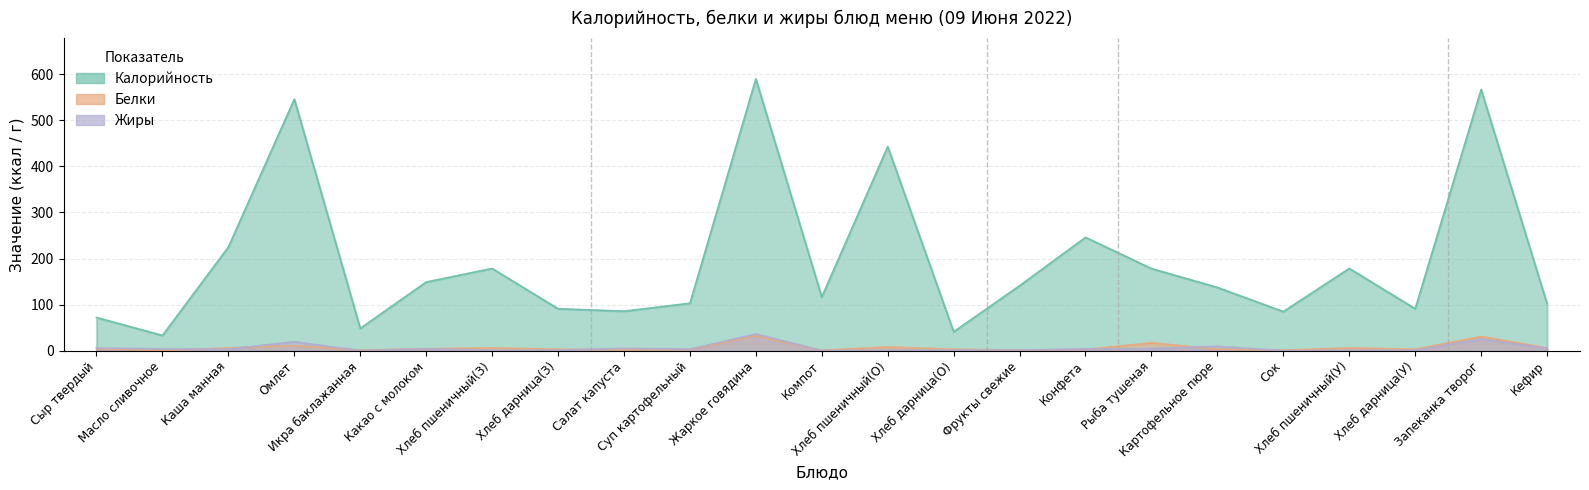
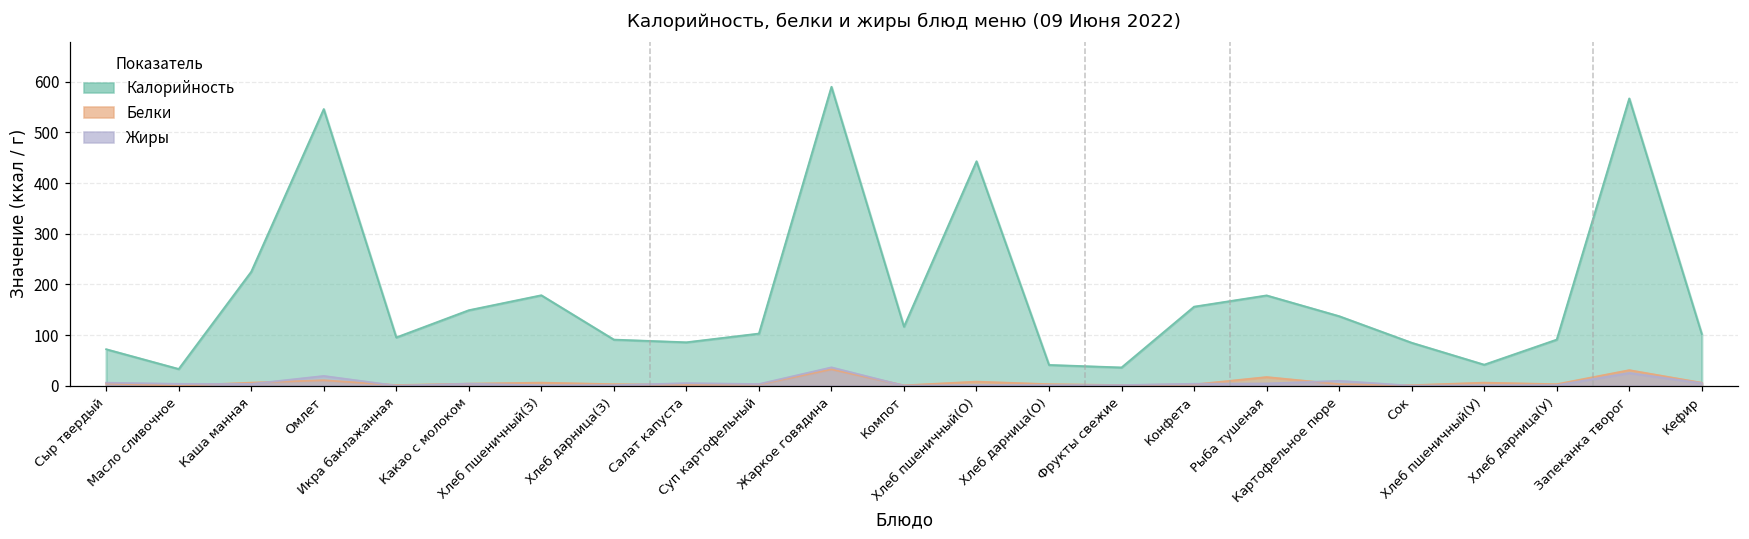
Калорийность, Икра баклажанная: 50 -> 100
Калорийность, Фрукты свежие: 140 -> 40
Калорийность, Конфета: 250 -> 160
Калорийность, Хлеб пшеничный(У): 180 -> 40
